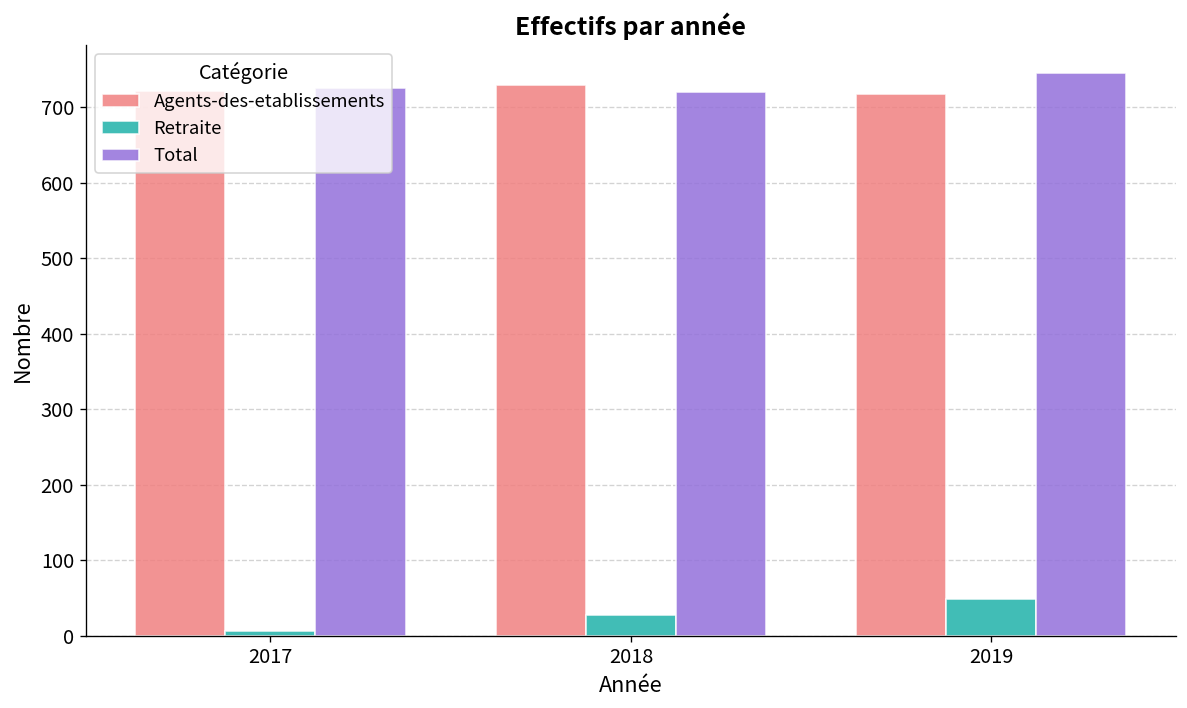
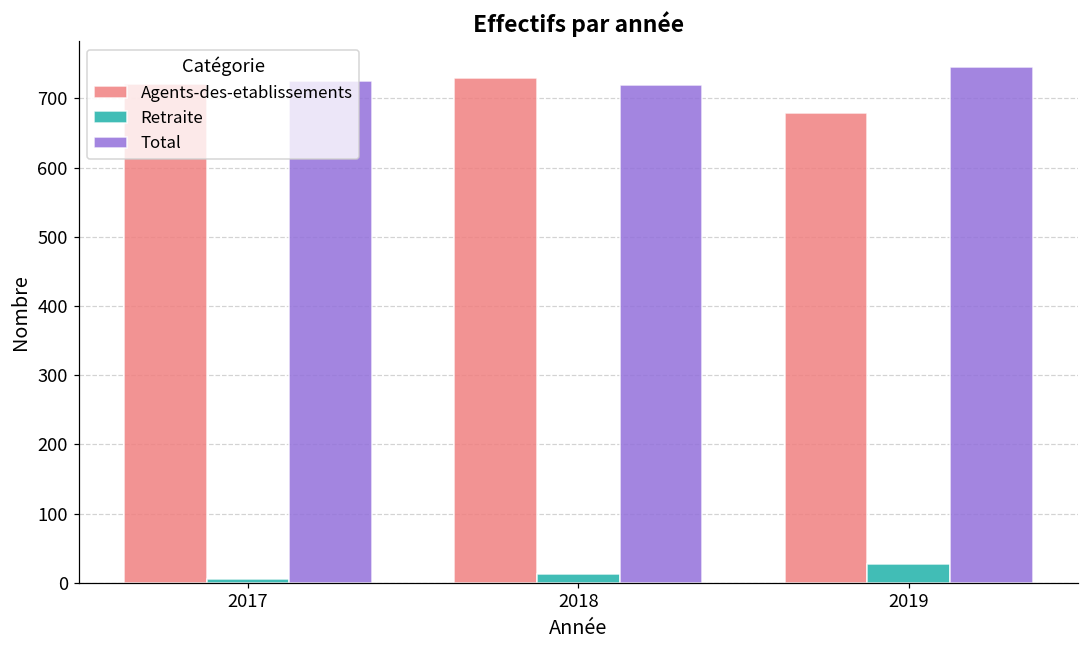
Retraite, 2018: 30 -> 10
Agents-des-etablissements, 2019: 720 -> 680
Retraite, 2019: 50 -> 30
